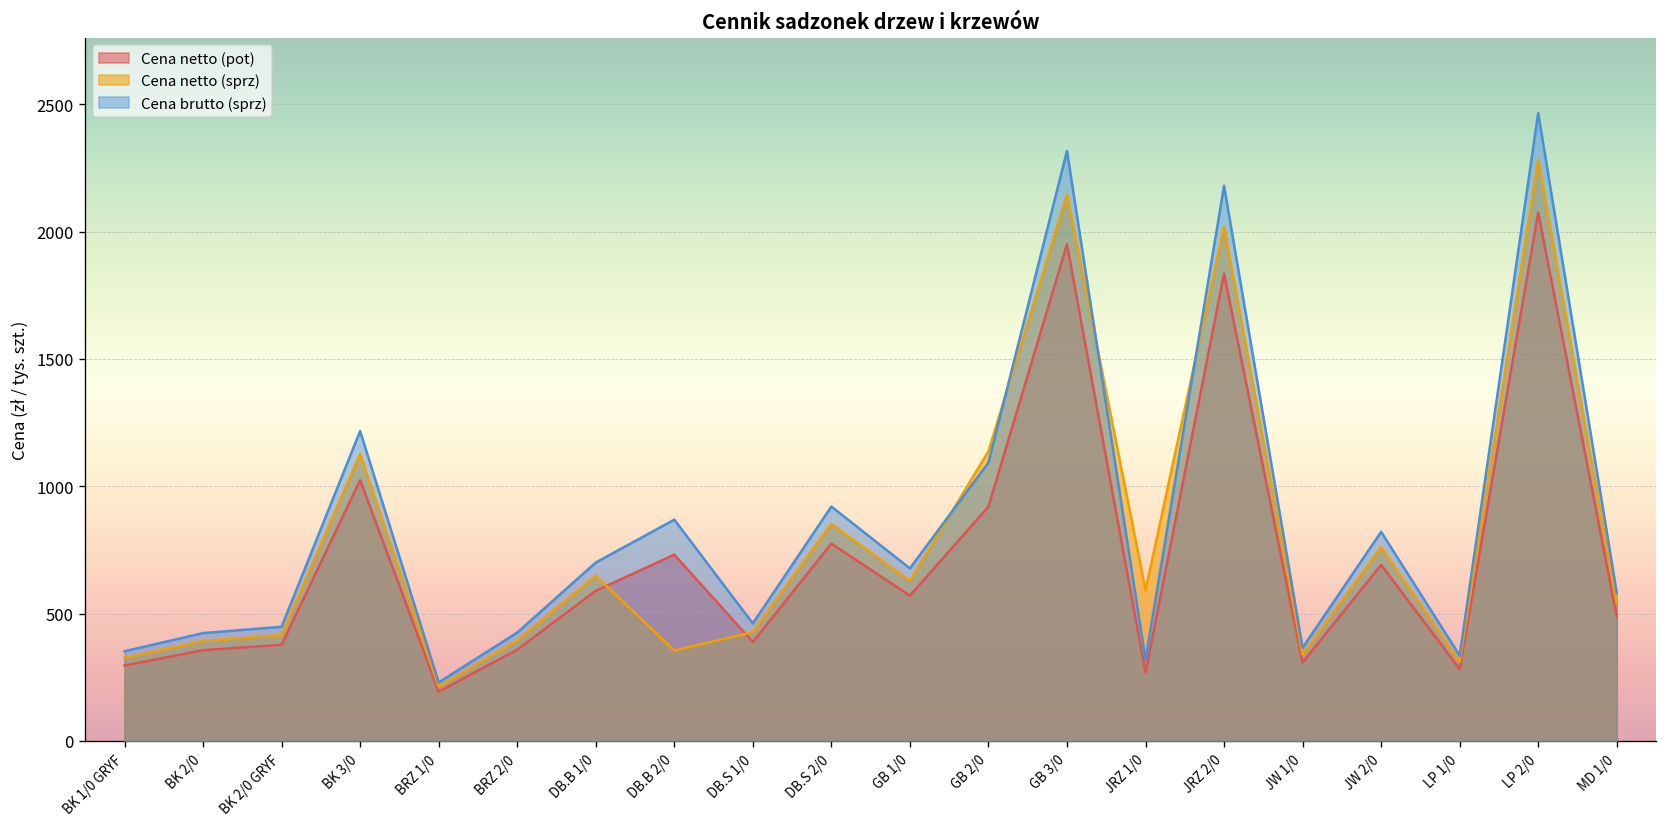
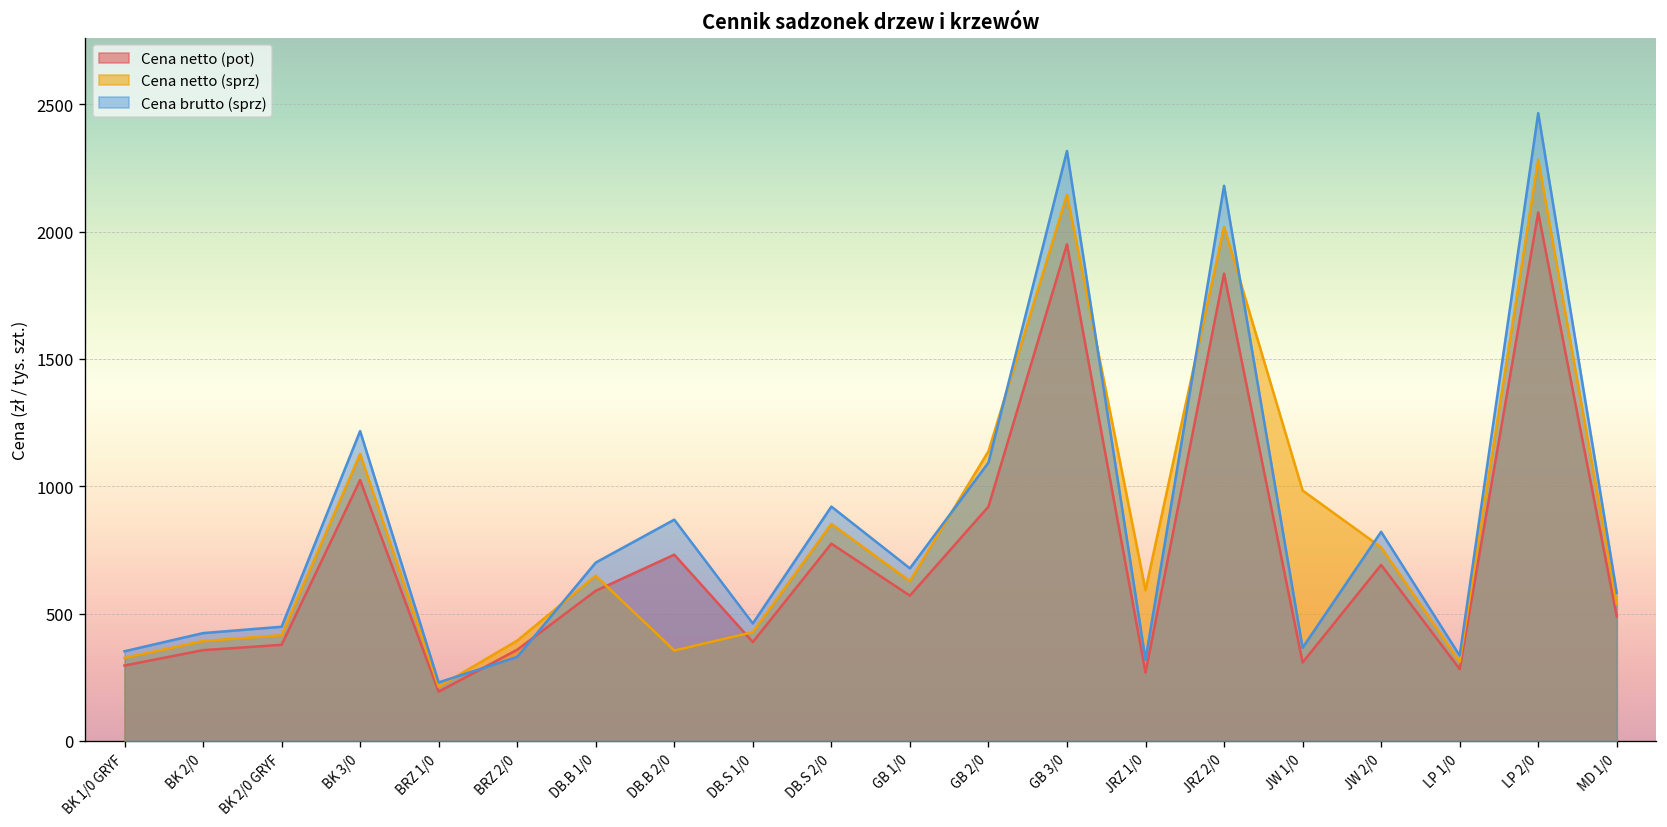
Cena brutto (sprz), BRZ 2/0: 430 -> 330
Cena netto (sprz), JW 1/0: 340 -> 980
